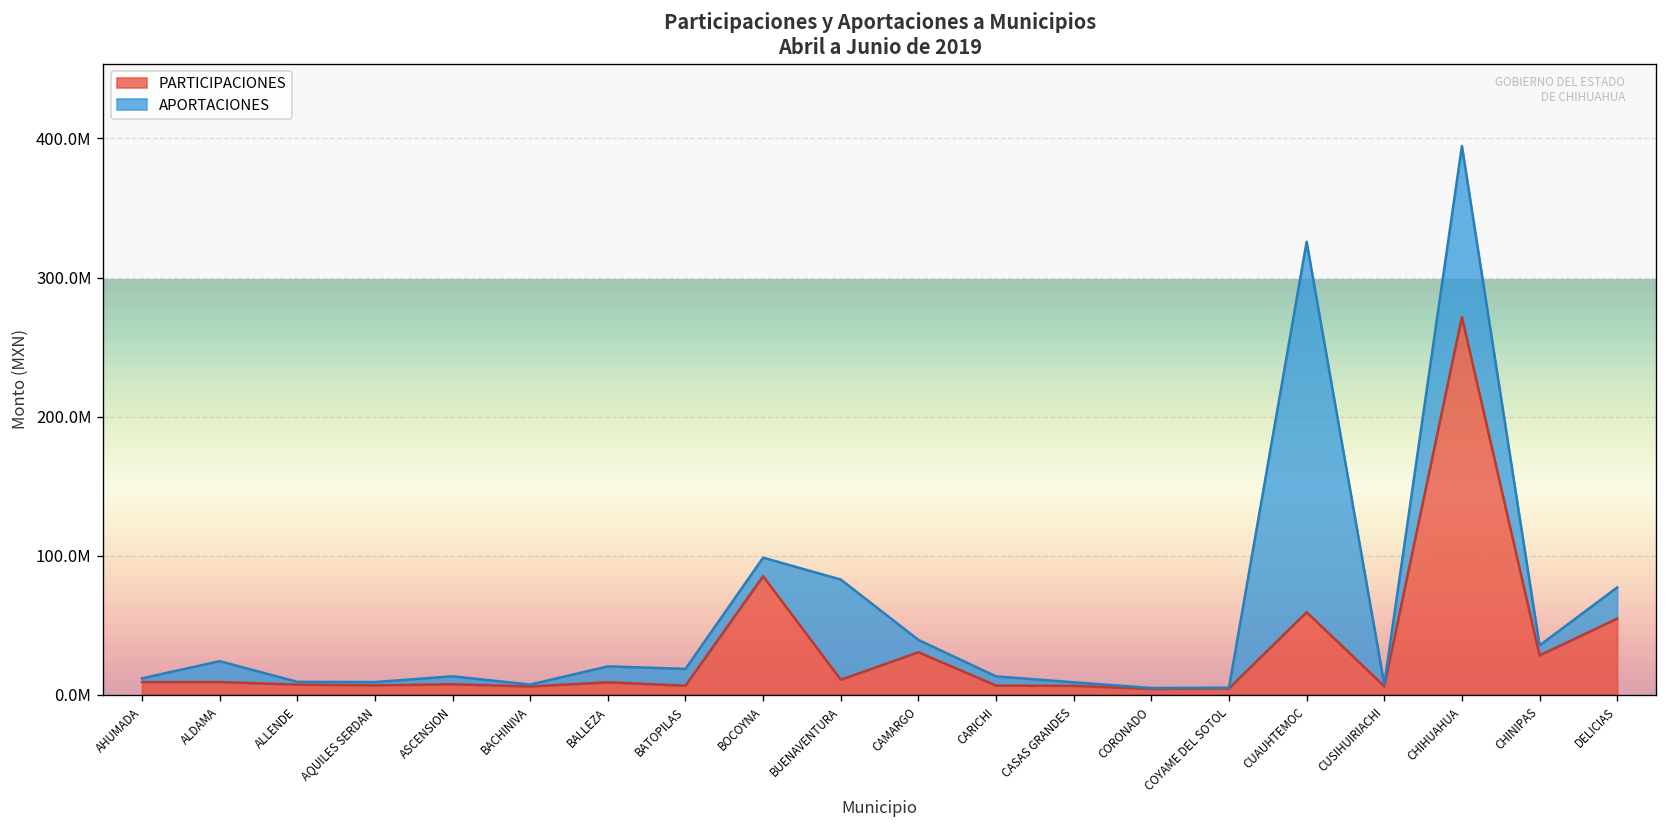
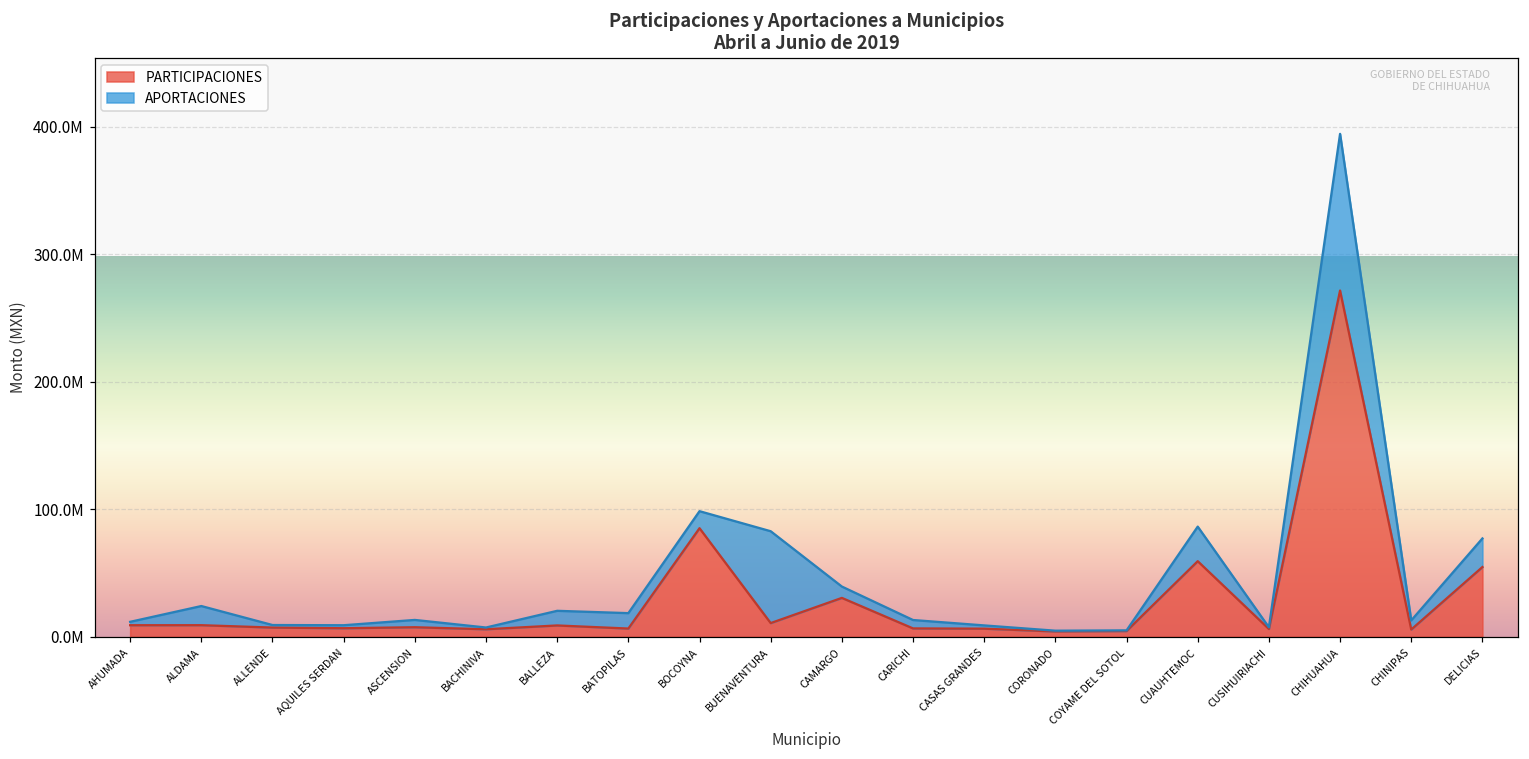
APORTACIONES, CUAUHTEMOC: 266000000 -> 27000000
PARTICIPACIONES, CHINIPAS: 28000000 -> 6000000
